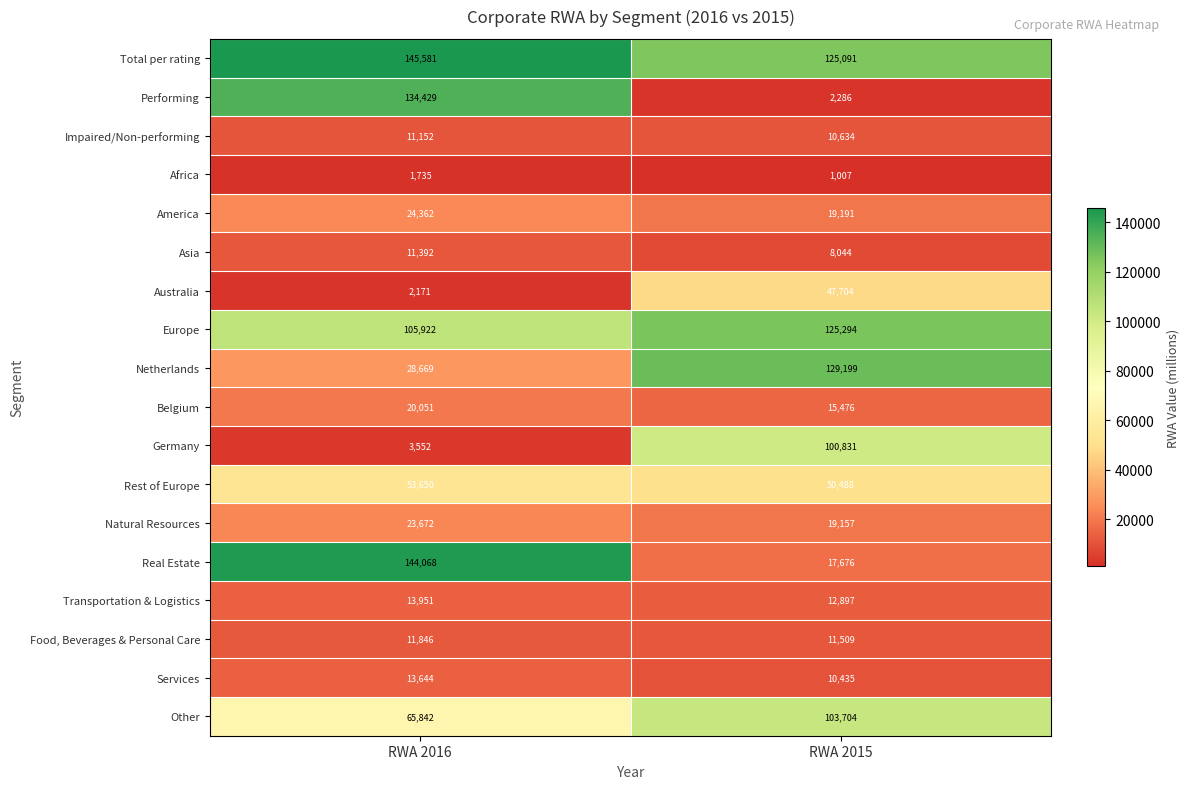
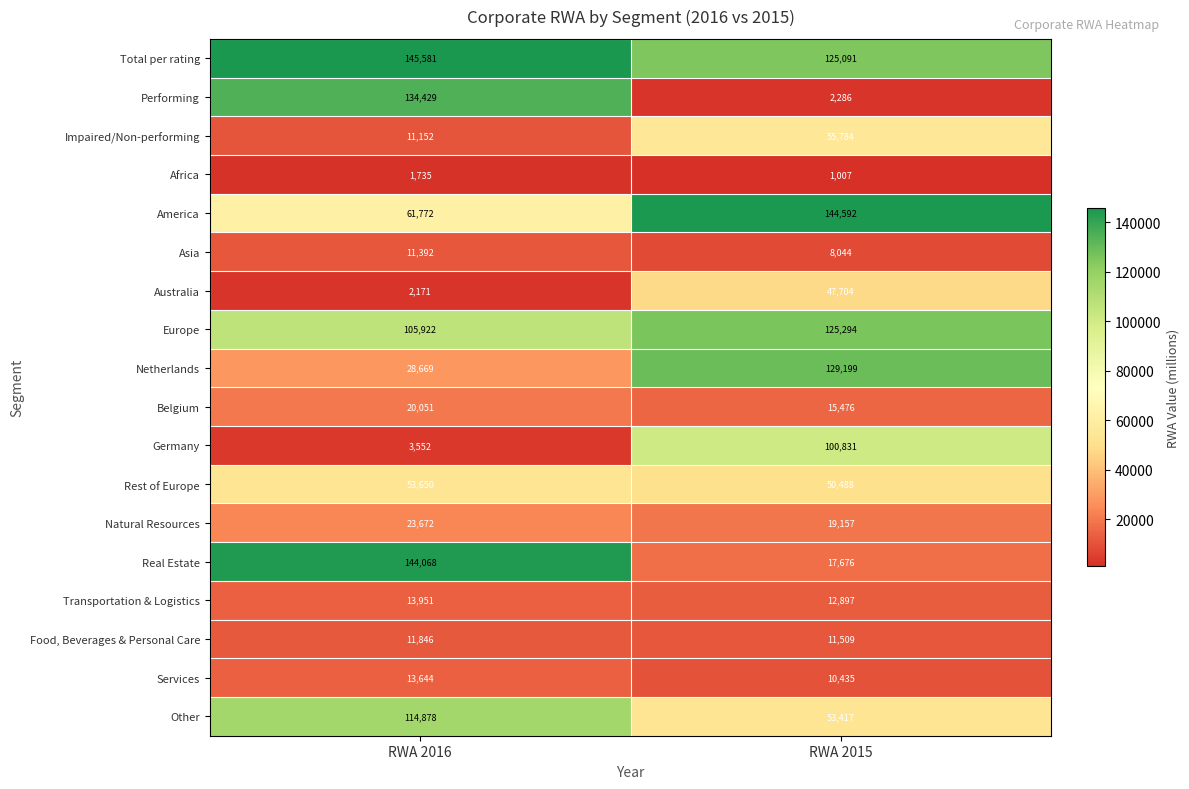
Impaired/Non-performing, RWA 2015: 10,634 -> 55,784
America, RWA 2016: 24,362 -> 61,772
America, RWA 2015: 19,191 -> 144,592
Other, RWA 2016: 65,842 -> 114,878
Other, RWA 2015: 103,704 -> 53,417
